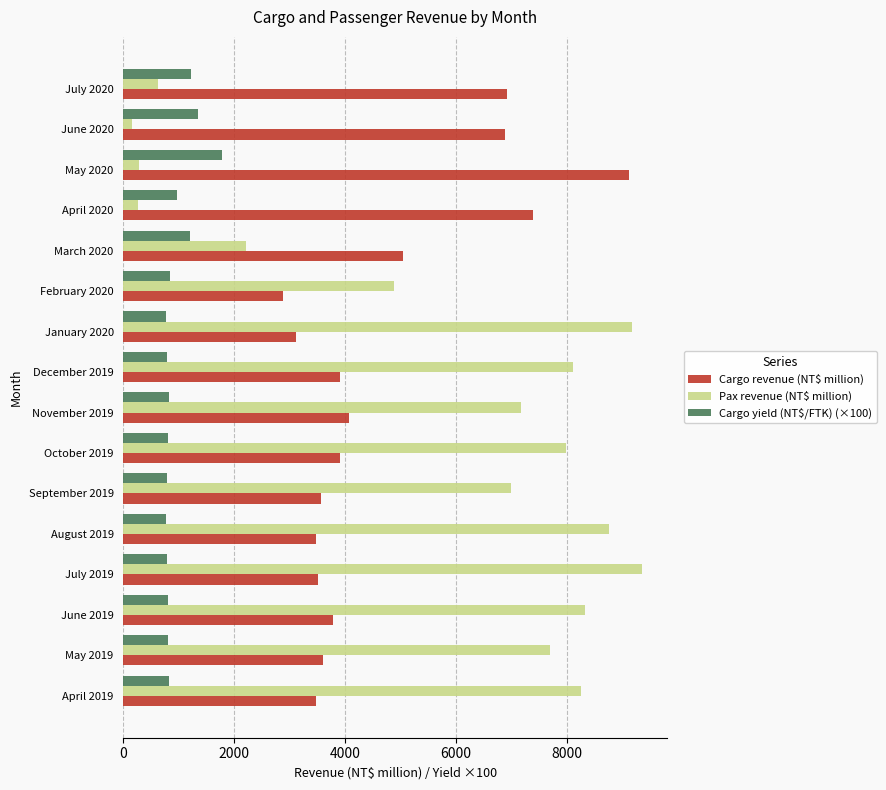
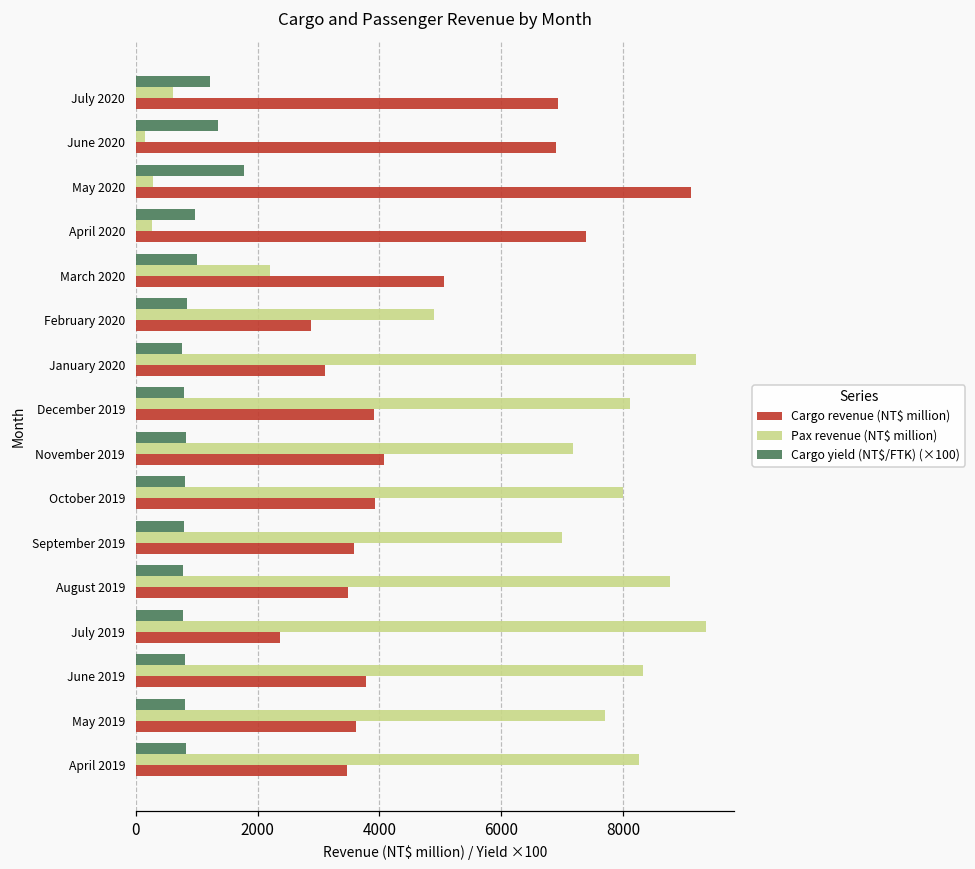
Cargo yield (NT$/FTK) (×100), March 2020: 1200 -> 1000
Cargo revenue (NT$ million), July 2019: 3500 -> 2400
